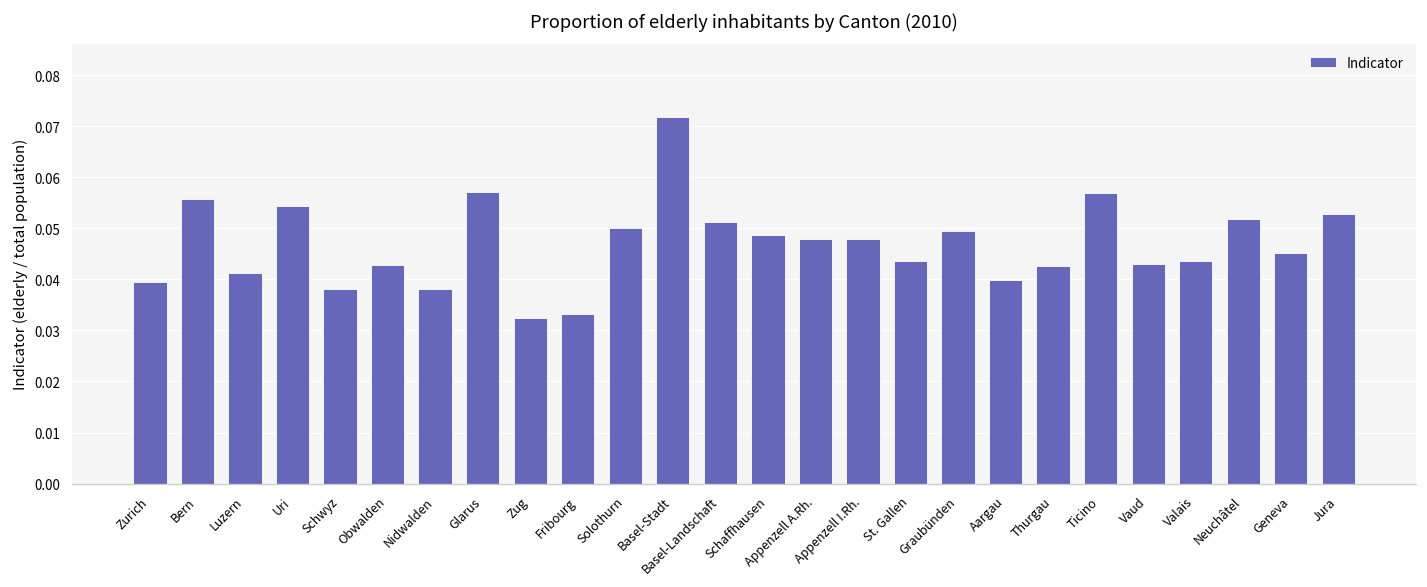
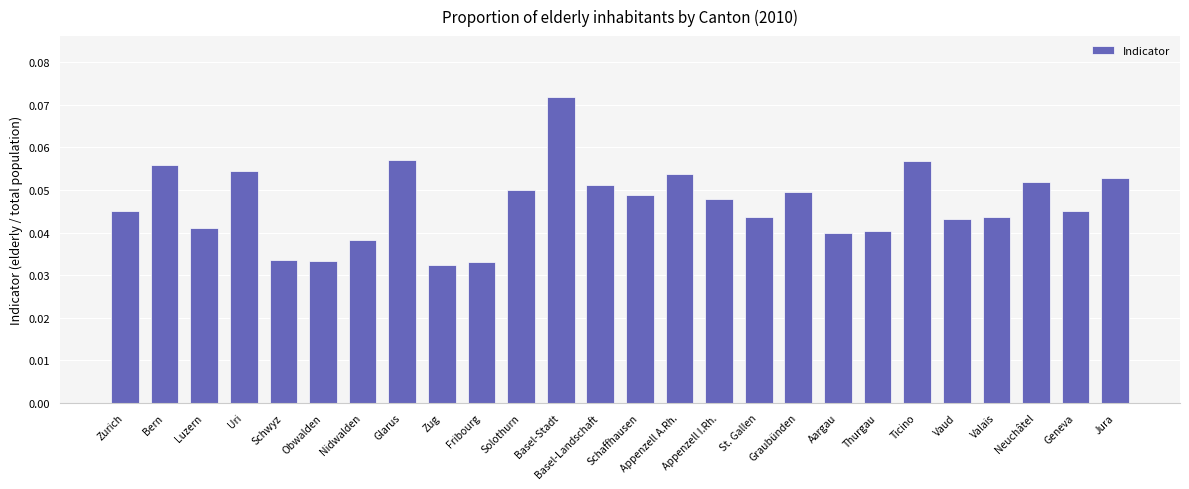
Zurich: 0.039 -> 0.045
Schwyz: 0.038 -> 0.034
Obwalden: 0.043 -> 0.033
Appenzell A.Rh.: 0.048 -> 0.054
Thurgau: 0.043 -> 0.040
